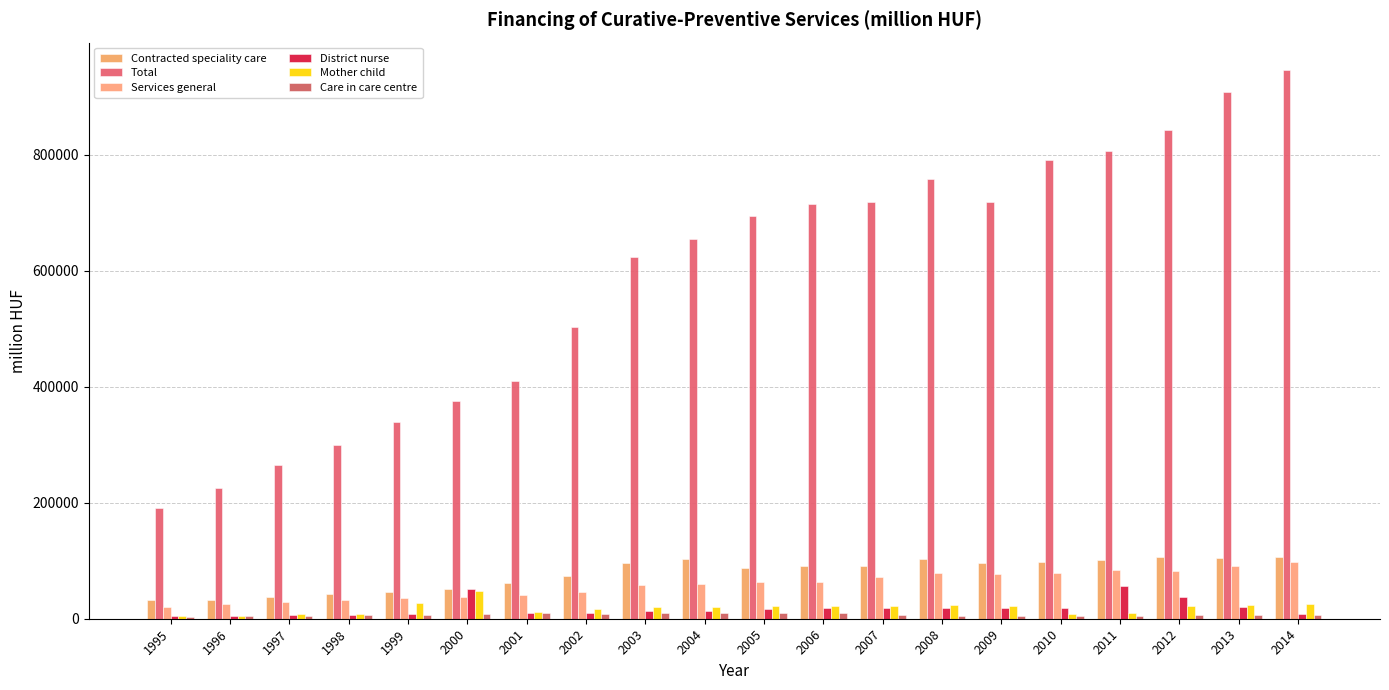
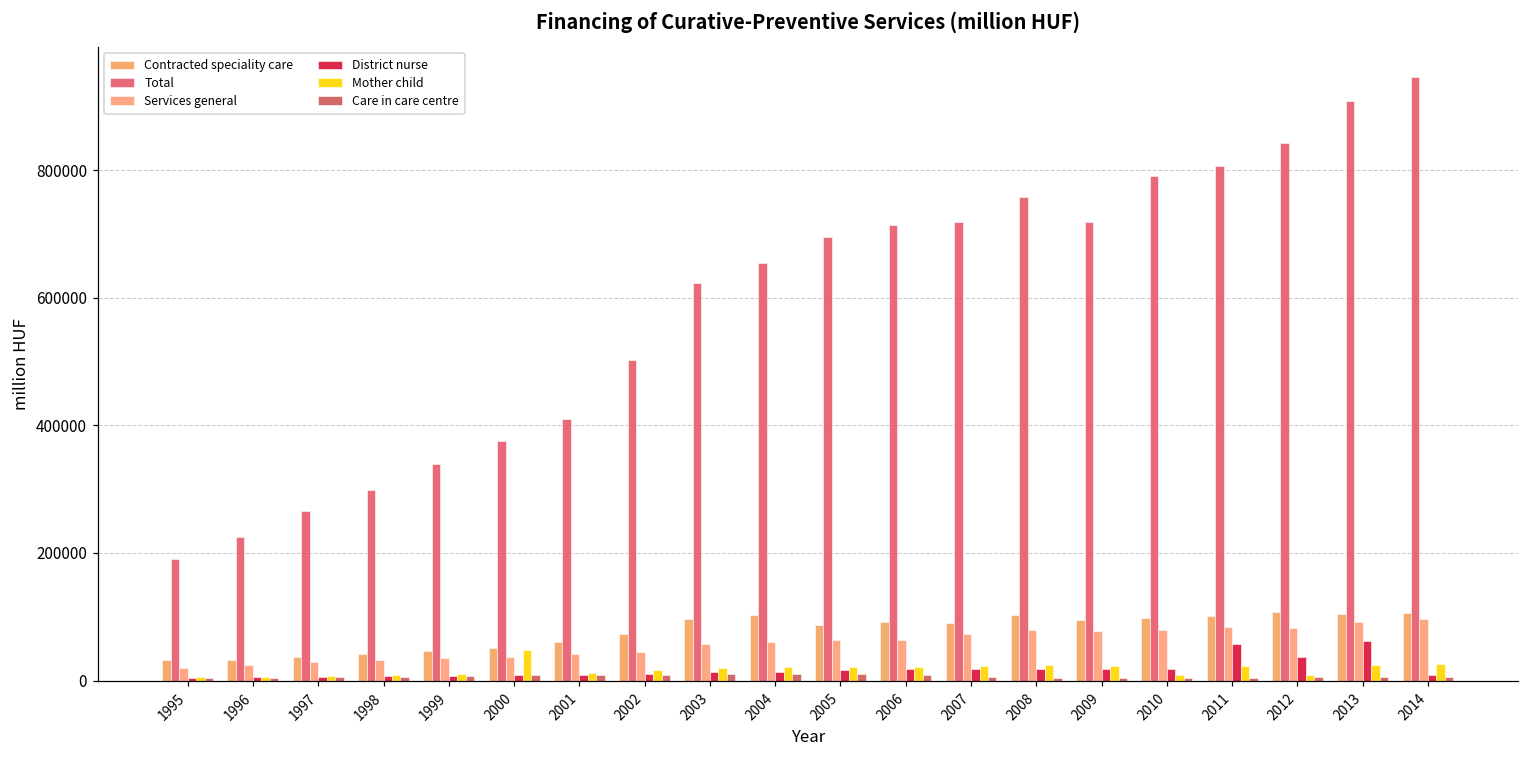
Mother child, 1999: 30000 -> 10000
District nurse, 2000: 50000 -> 10000
Mother child, 2011: 10000 -> 20000
Mother child, 2012: 20000 -> 10000
District nurse, 2013: 20000 -> 60000
